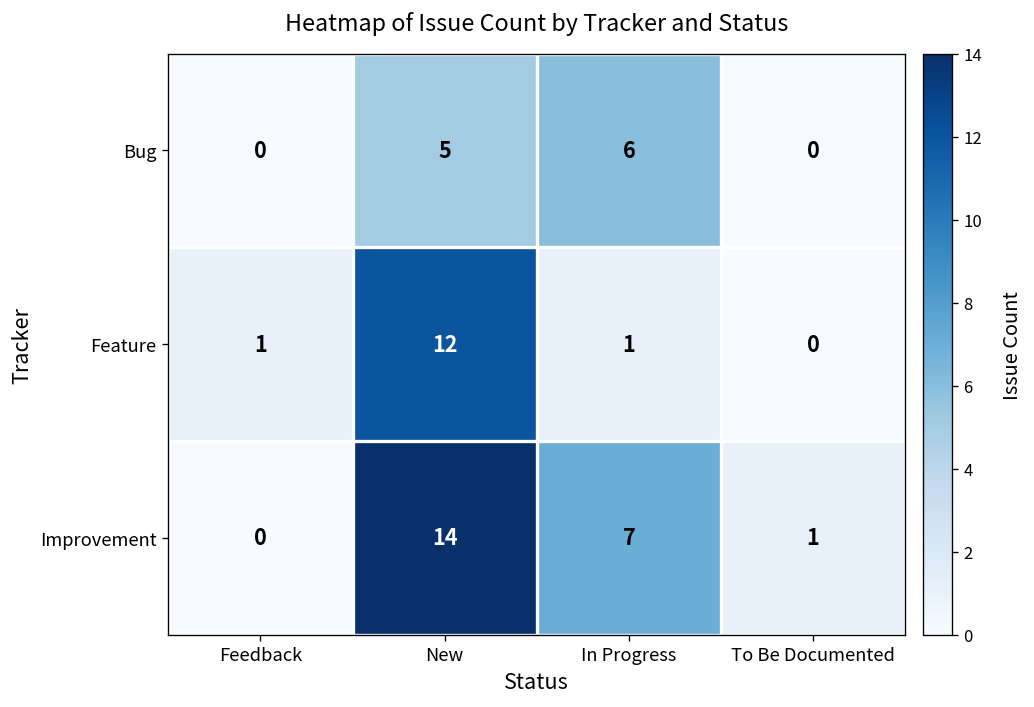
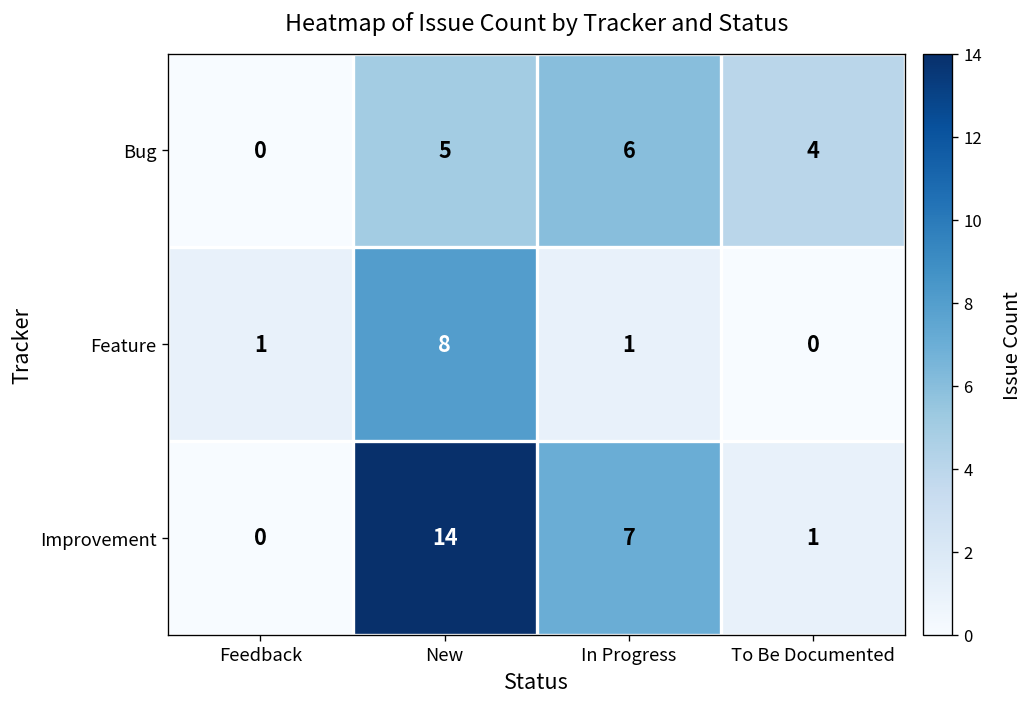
Bug, To Be Documented: 0 -> 4
Feature, New: 12 -> 8
